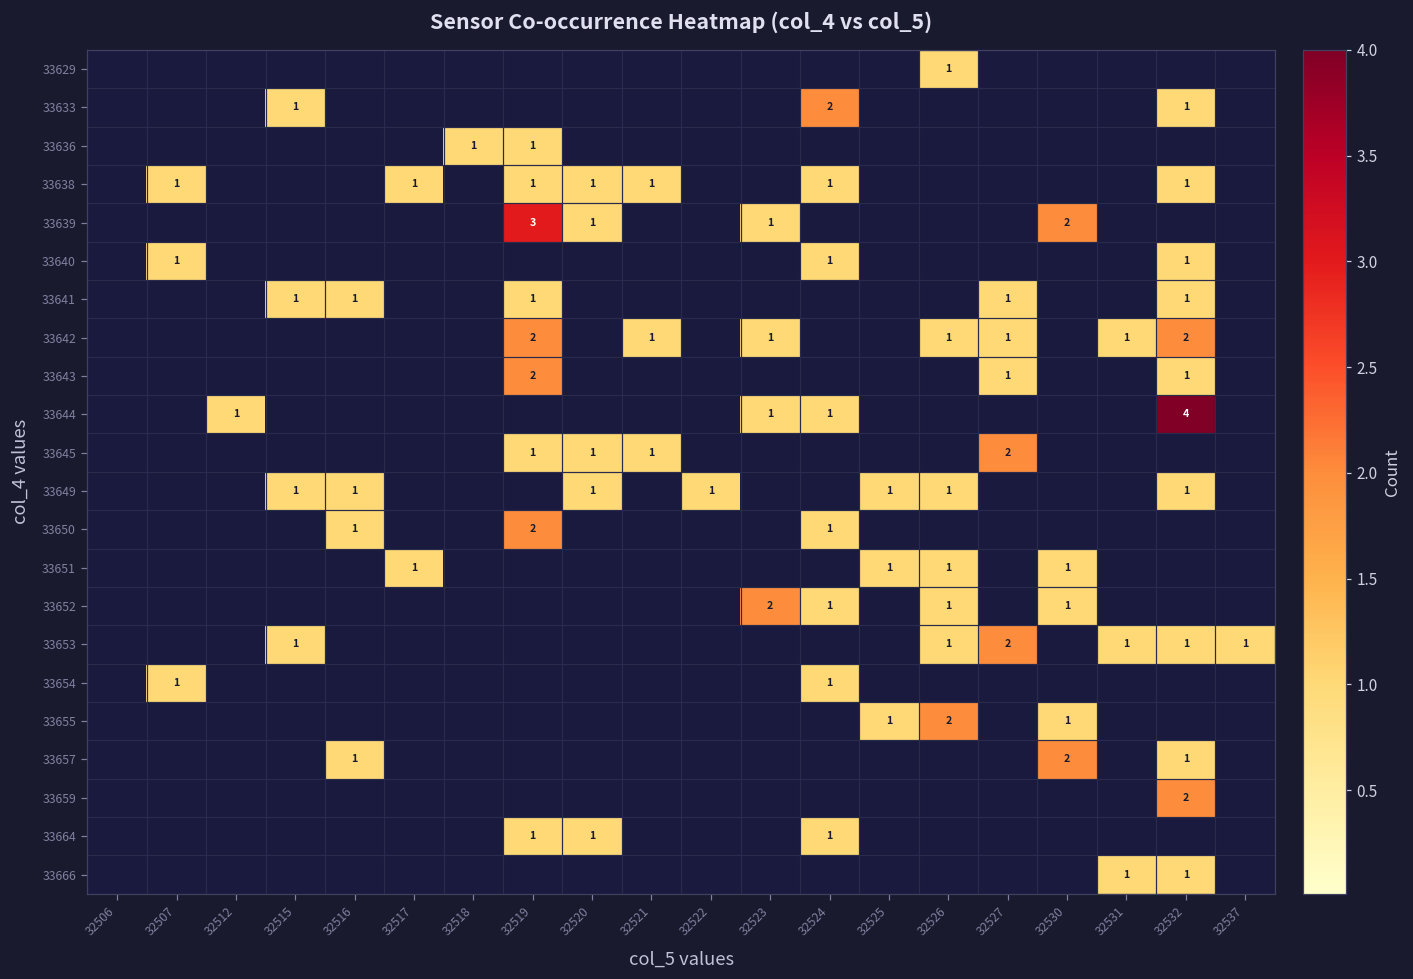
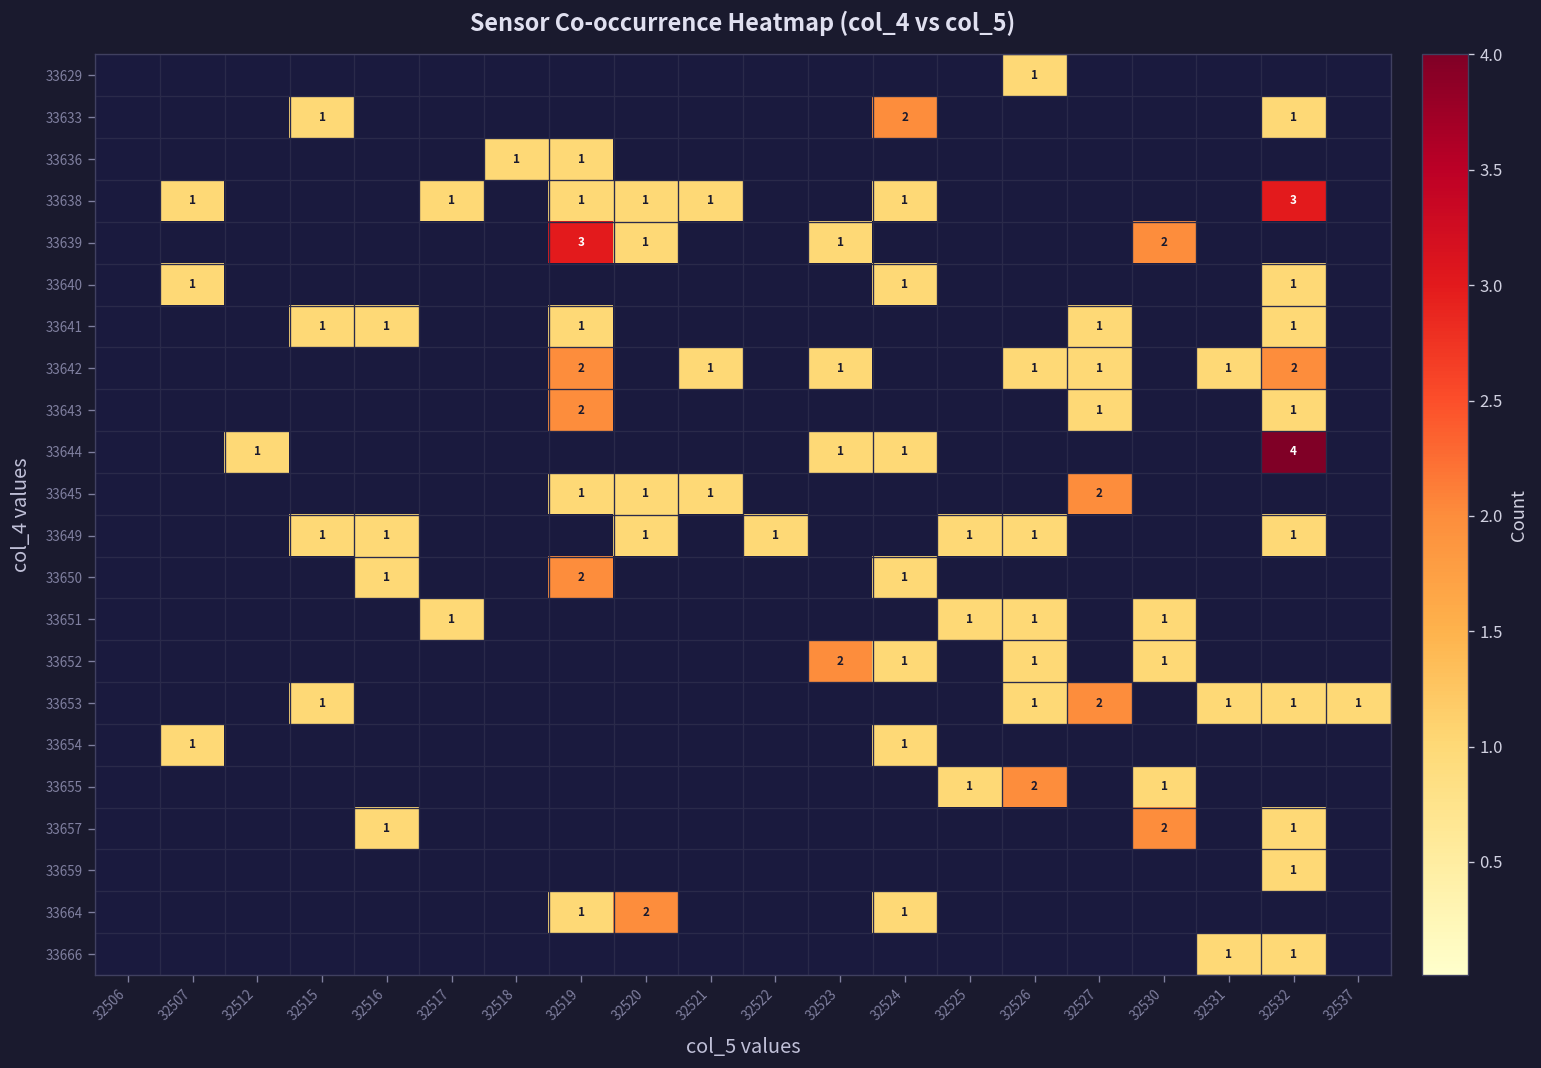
33638, 32532: 1 -> 3
33659, 32532: 2 -> 1
33664, 32520: 1 -> 2
